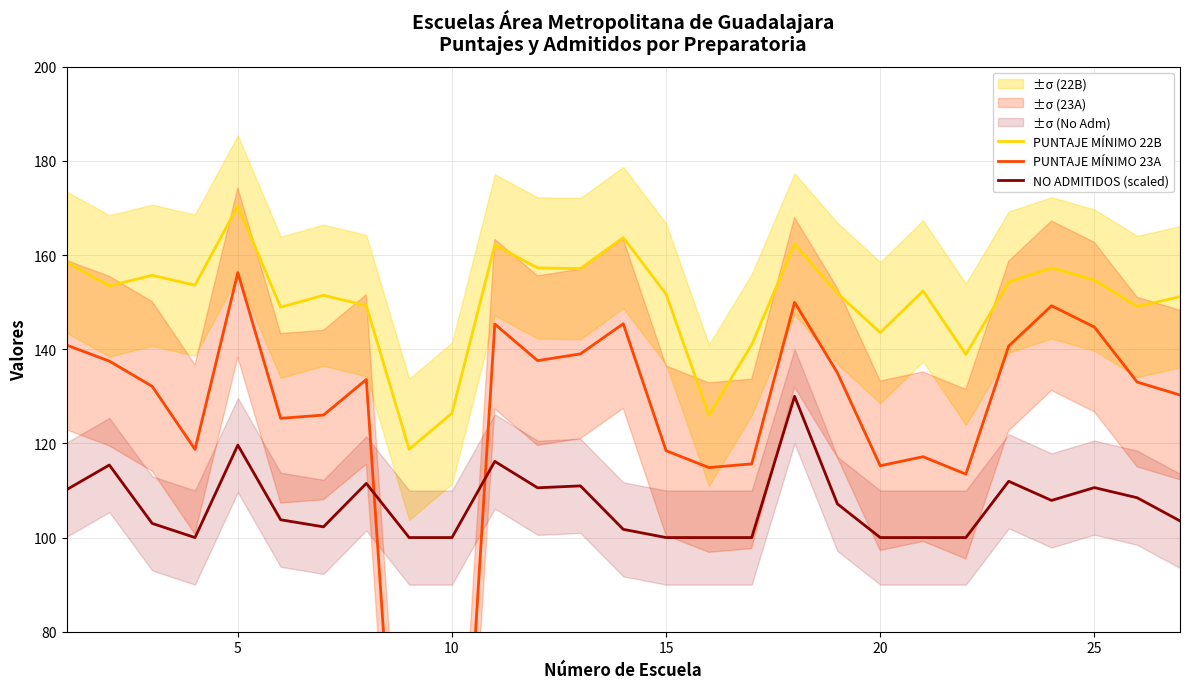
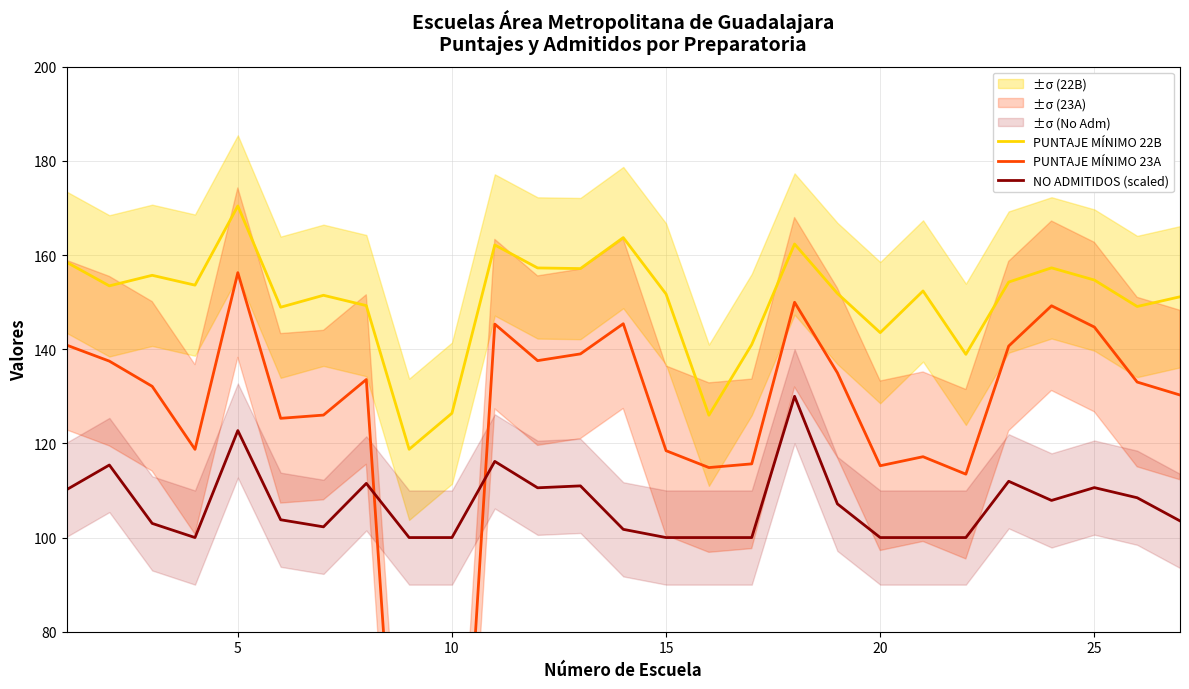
NO ADMITIDOS (scaled), 5: 120 -> 123
